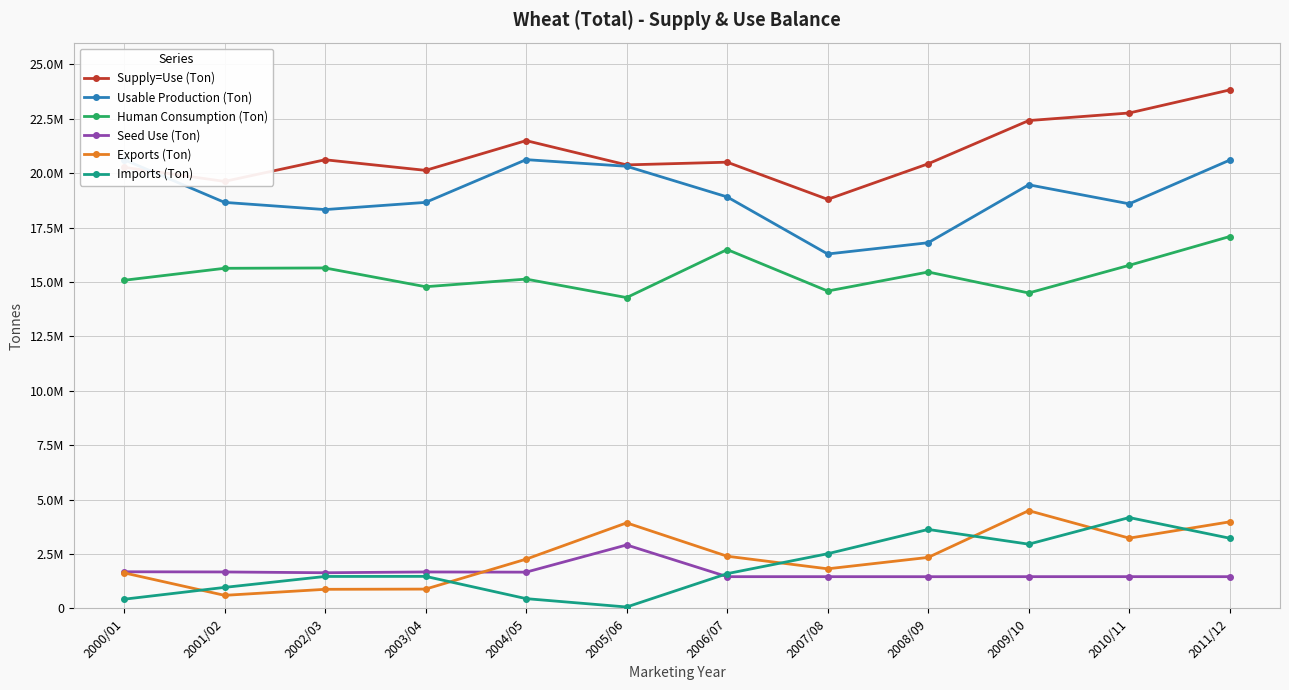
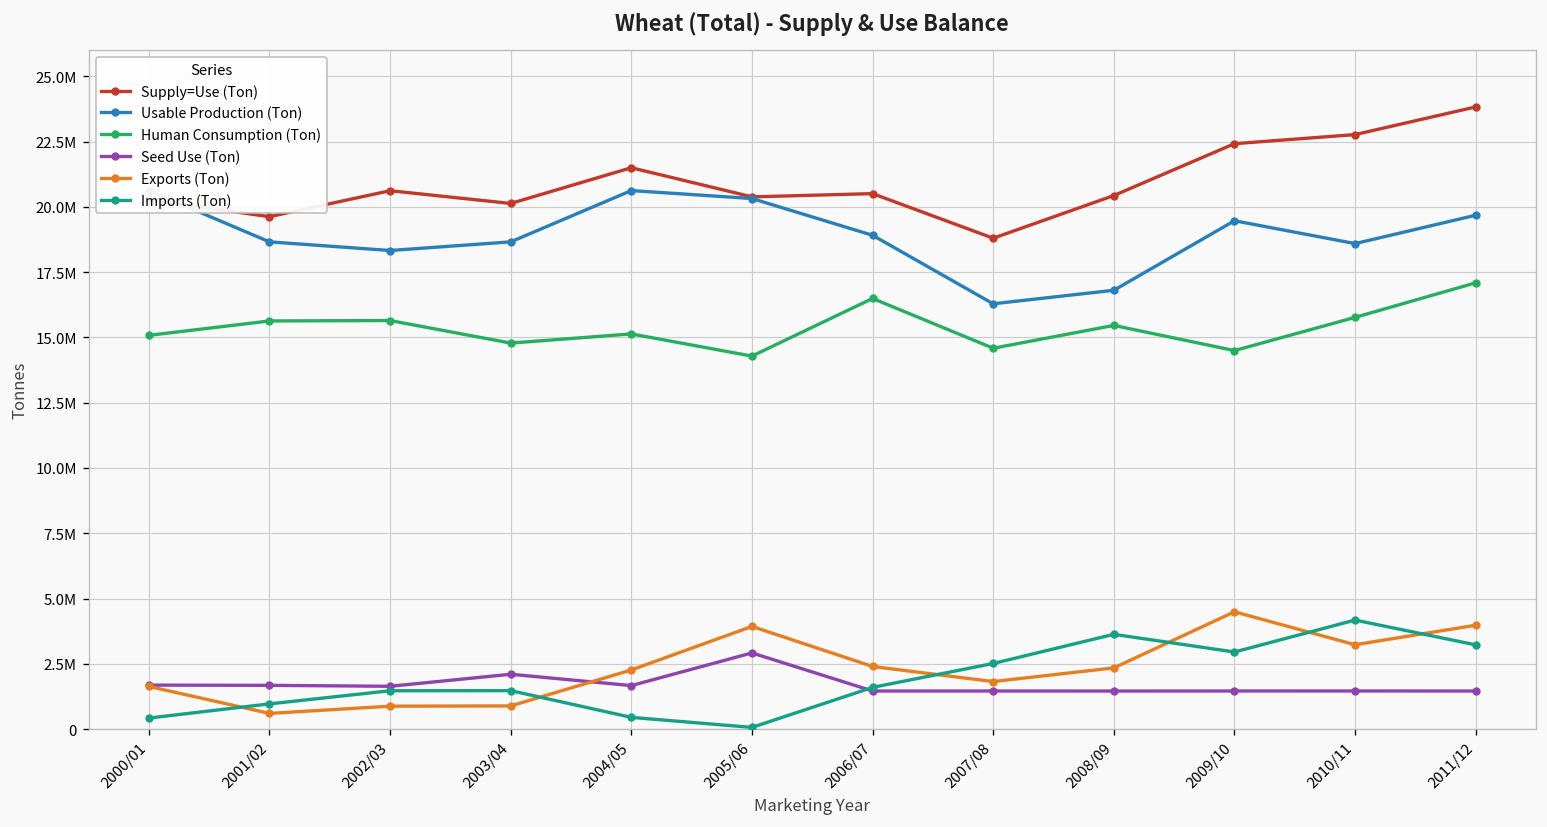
Seed Use (Ton), 2003/04: 1700000 -> 2100000
Usable Production (Ton), 2011/12: 20600000 -> 19700000
